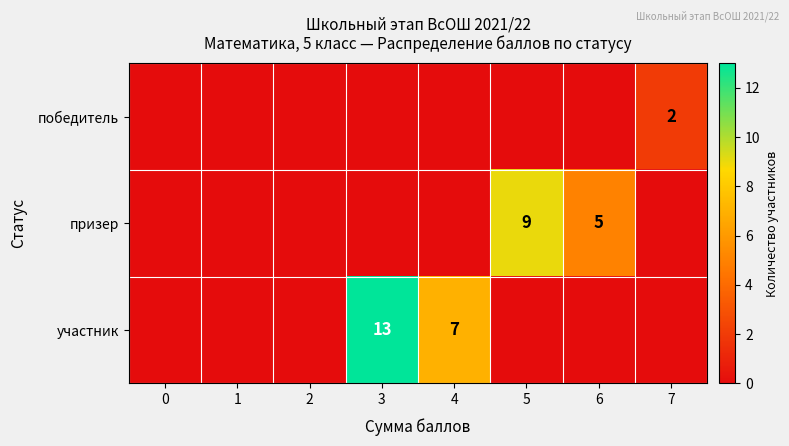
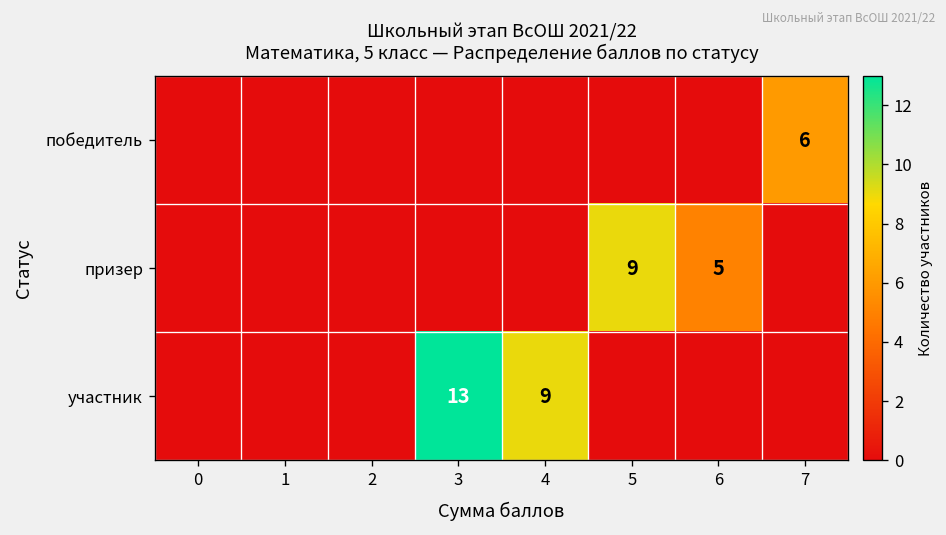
победитель, 7: 2 -> 6
участник, 4: 7 -> 9
